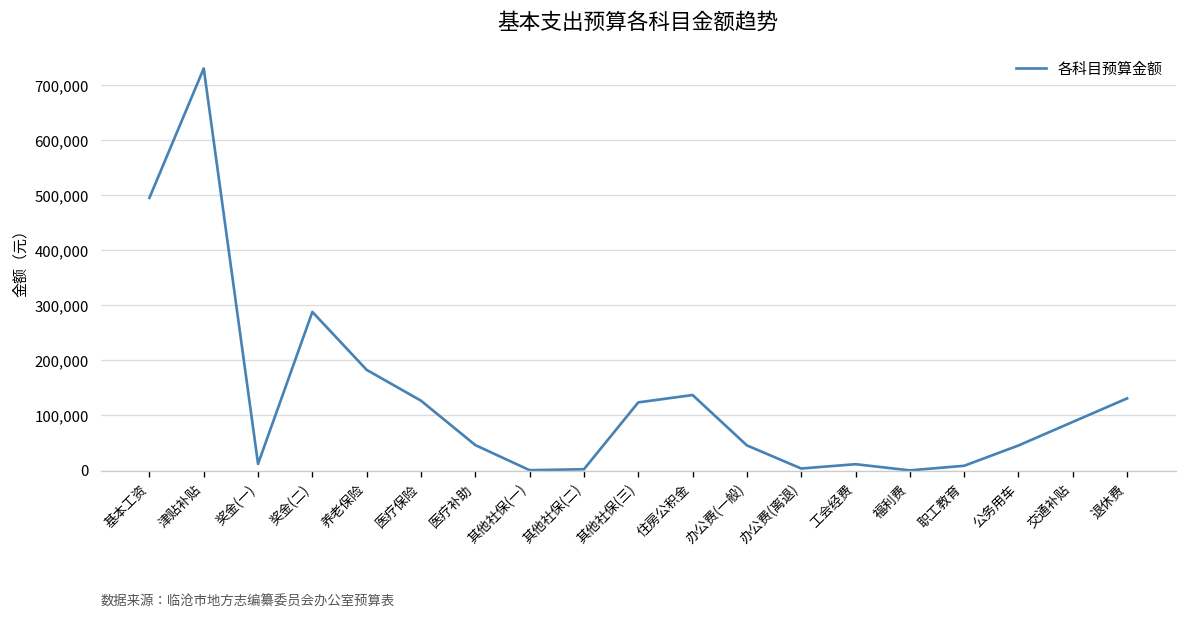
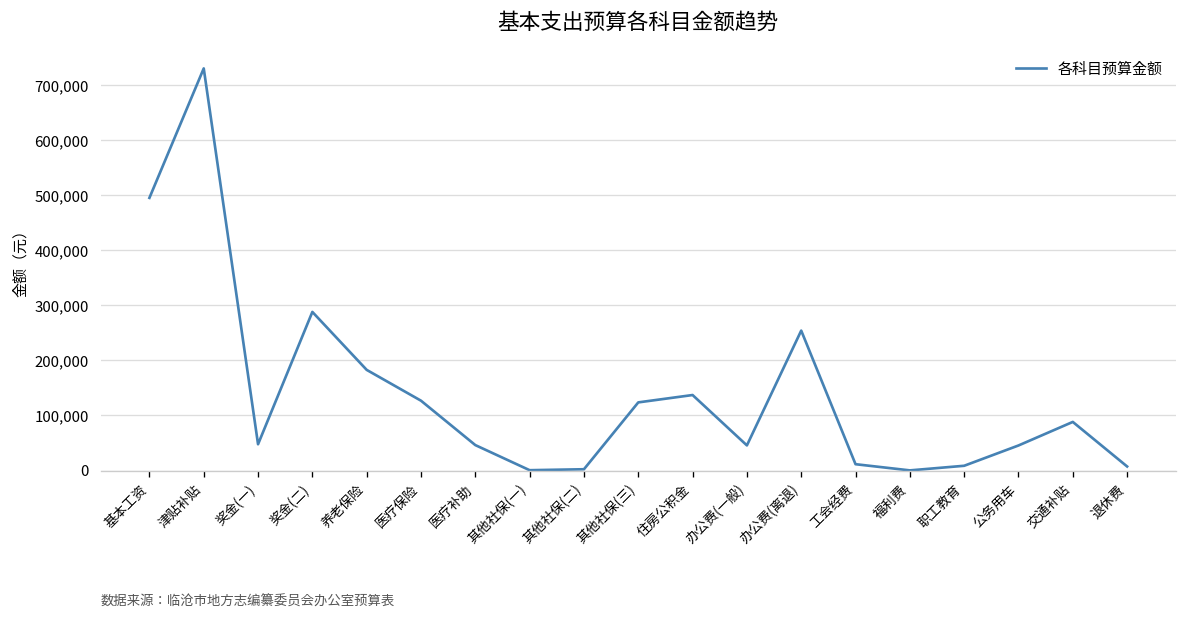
奖金(一): 10,000 -> 50,000
办公费(离退): 0 -> 250,000
退休费: 130,000 -> 10,000
